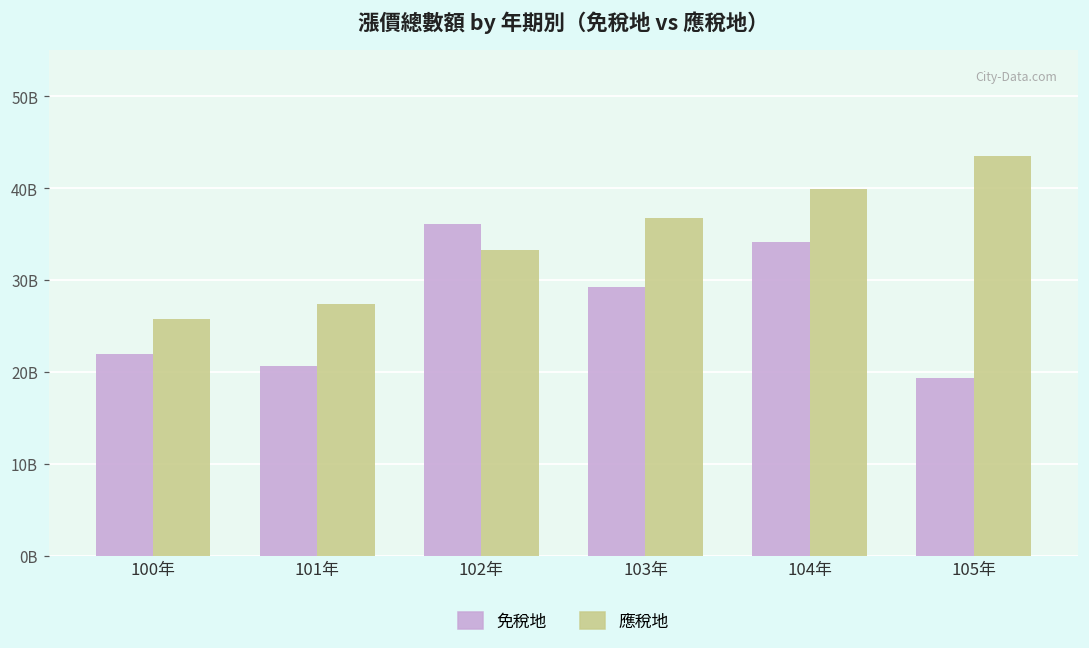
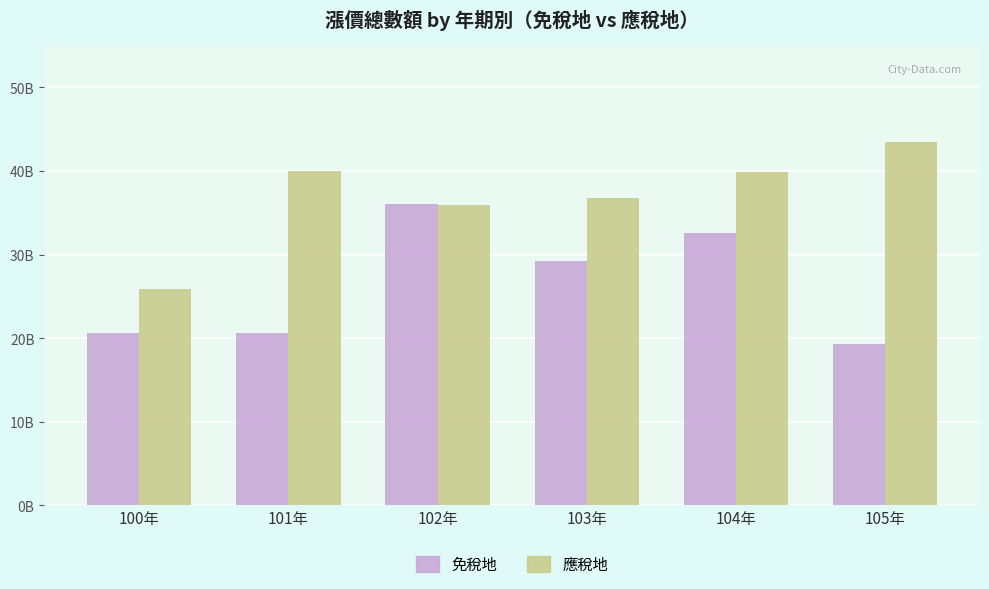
免稅地, 100年: 22000000000 -> 21000000000
應稅地, 101年: 27000000000 -> 40000000000
應稅地, 102年: 33000000000 -> 36000000000
免稅地, 104年: 34000000000 -> 33000000000
